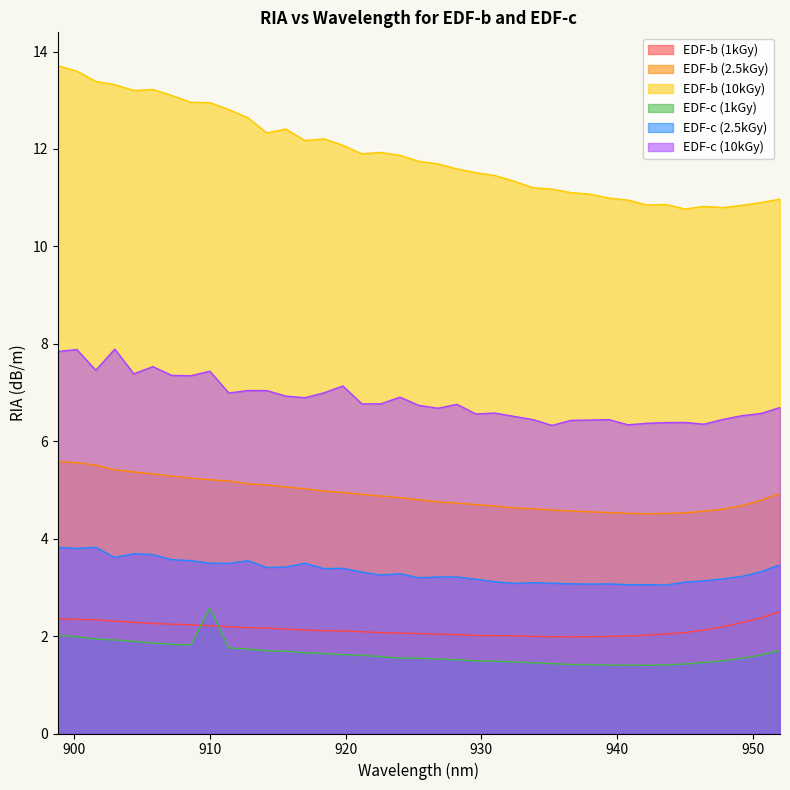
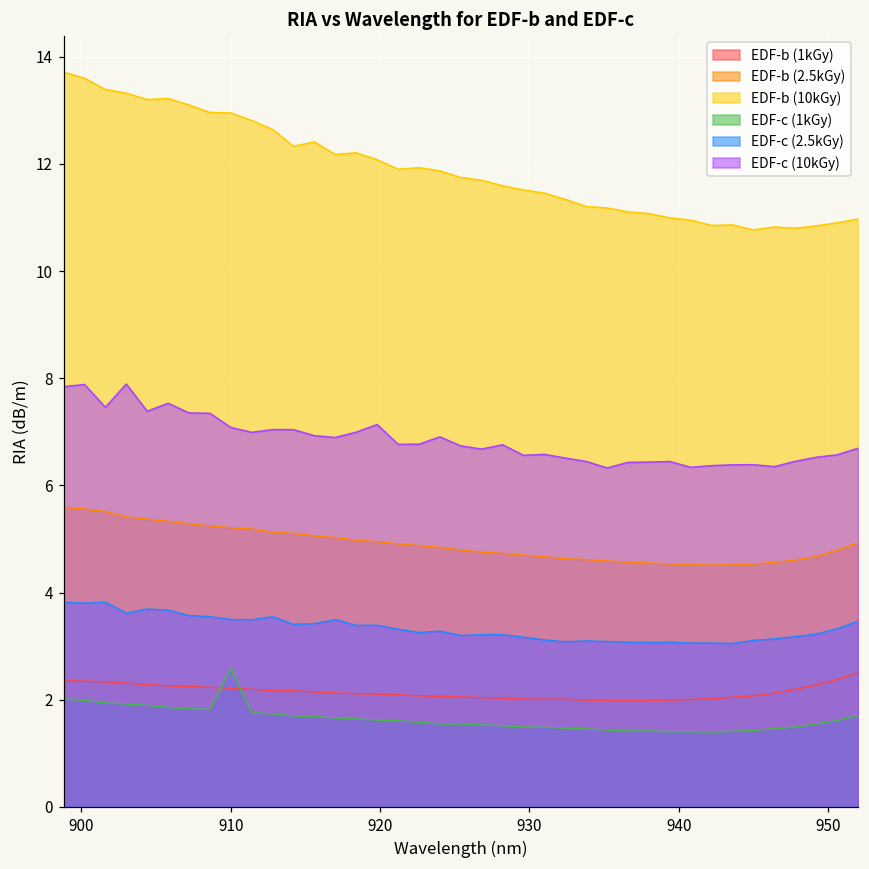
EDF-c (10kGy), 910: 7.4 -> 7.1
